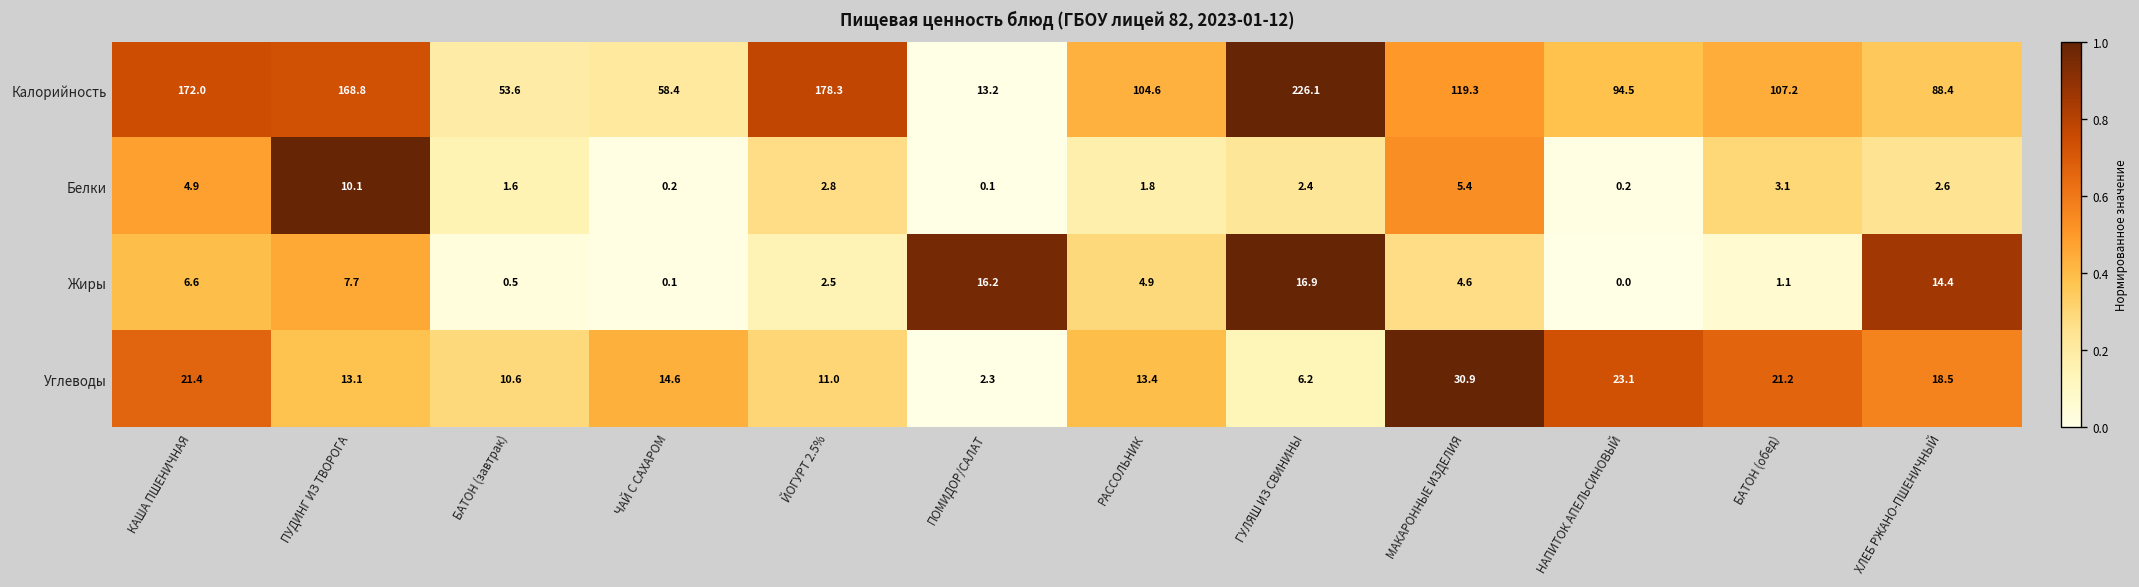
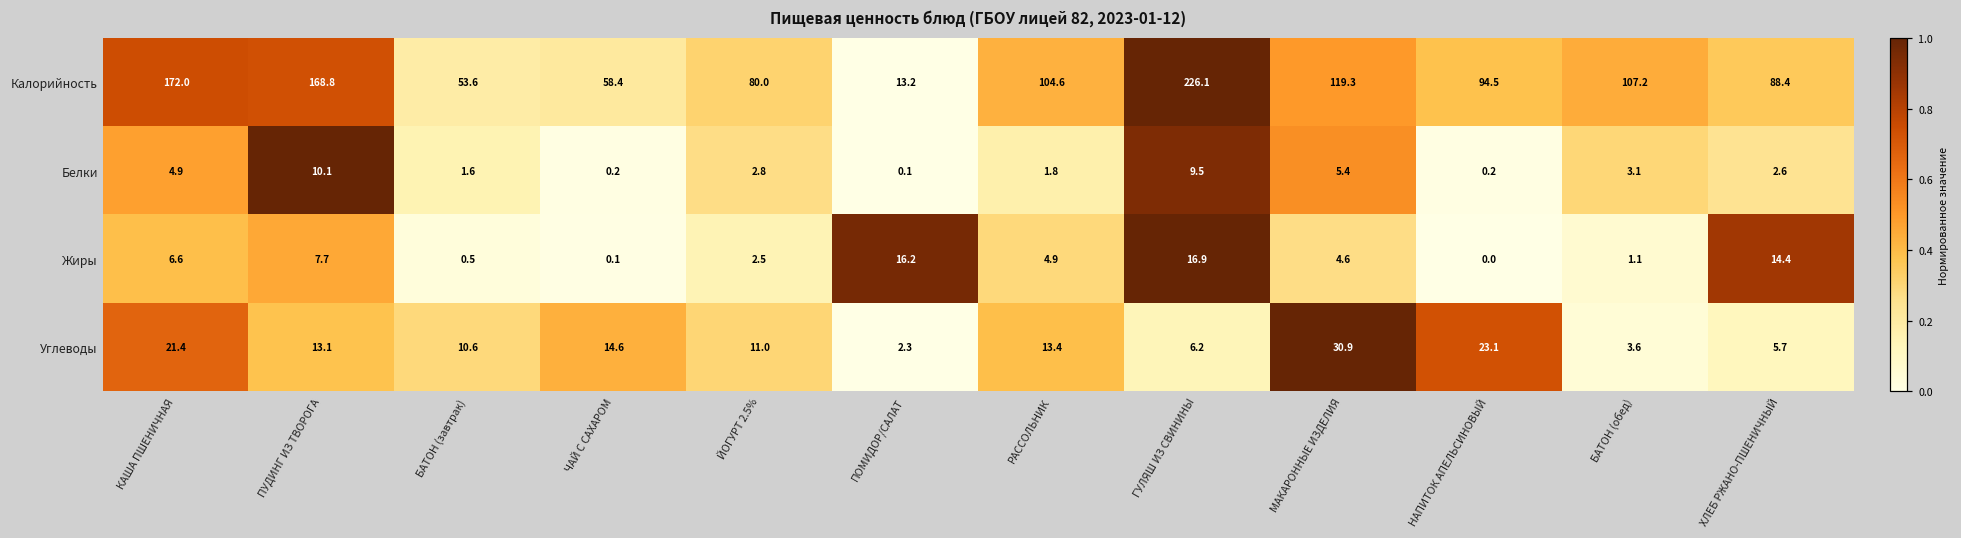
Калорийность, ЙОГУРТ 2.5%: 178.3 -> 80.0
Белки, ГУЛЯШ ИЗ СВИНИНЫ: 2.4 -> 9.5
Углеводы, БАТОН (обед): 21.2 -> 3.6
Углеводы, ХЛЕБ РЖАНО-ПШЕНИЧНЫЙ: 18.5 -> 5.7
